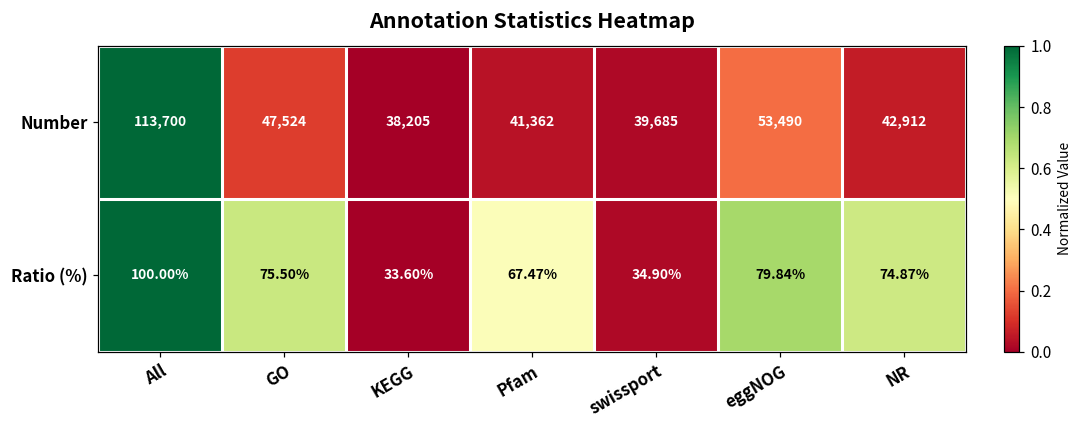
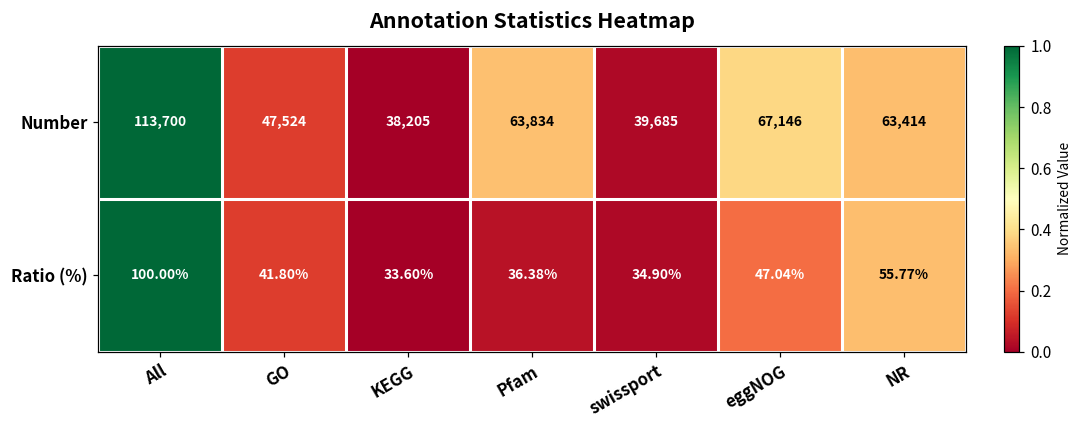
Number, Pfam: 41,362 -> 63,834
Number, eggNOG: 53,490 -> 67,146
Number, NR: 42,912 -> 63,414
Ratio (%), GO: 75.50% -> 41.80%
Ratio (%), Pfam: 67.47% -> 36.38%
Ratio (%), eggNOG: 79.84% -> 47.04%
Ratio (%), NR: 74.87% -> 55.77%
